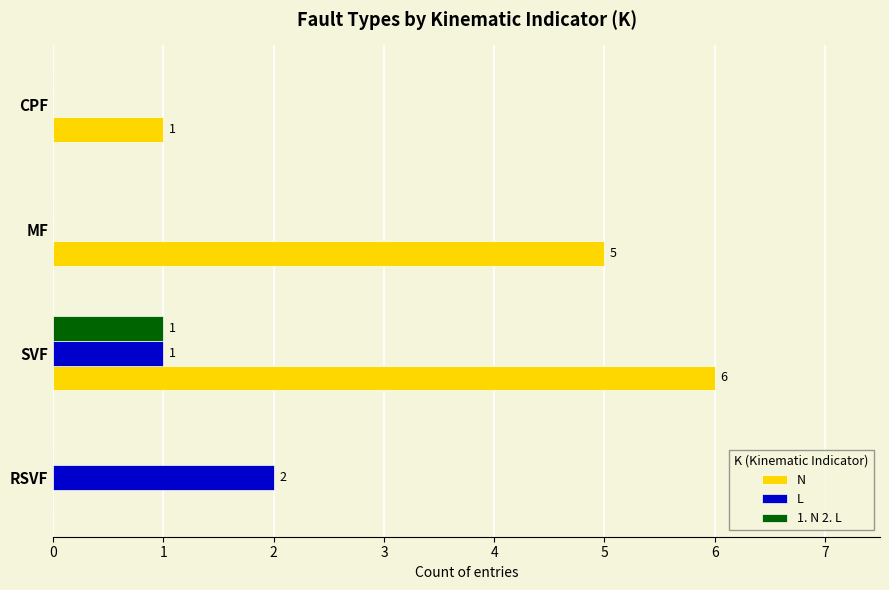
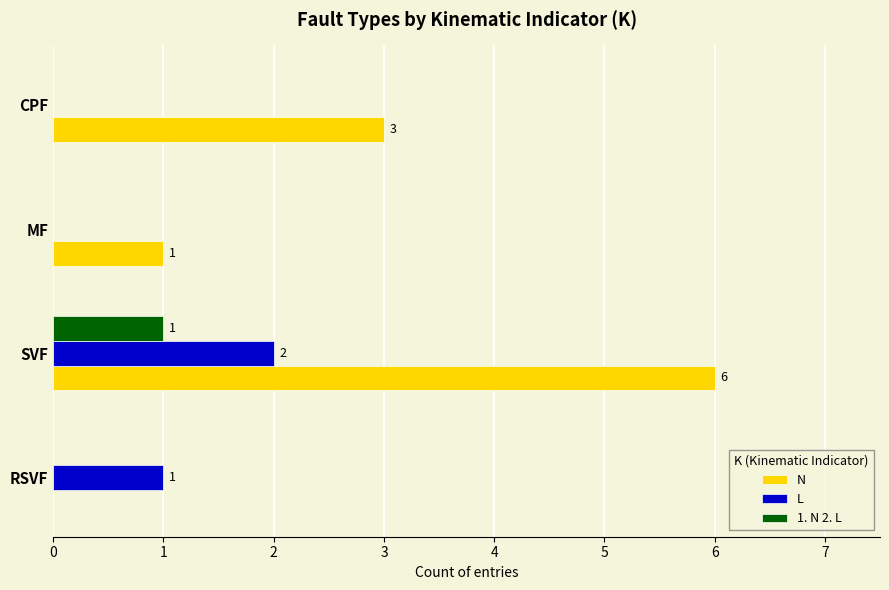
N, CPF: 1 -> 3
N, MF: 5 -> 1
L, SVF: 1 -> 2
L, RSVF: 2 -> 1
